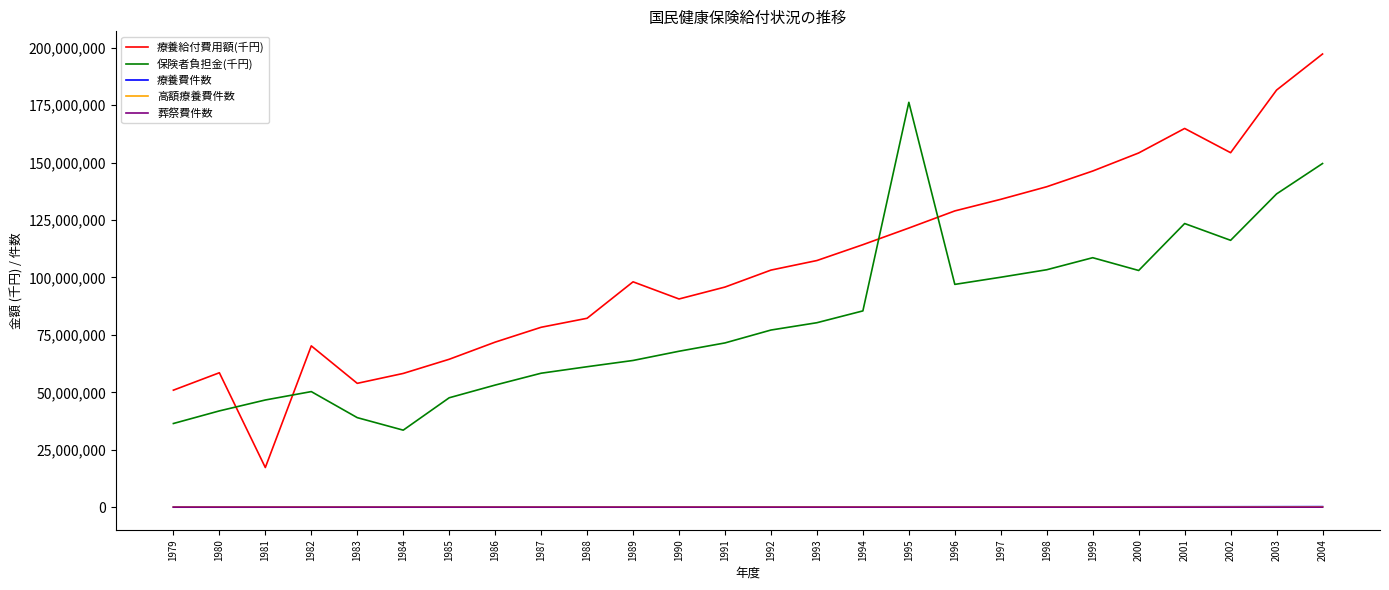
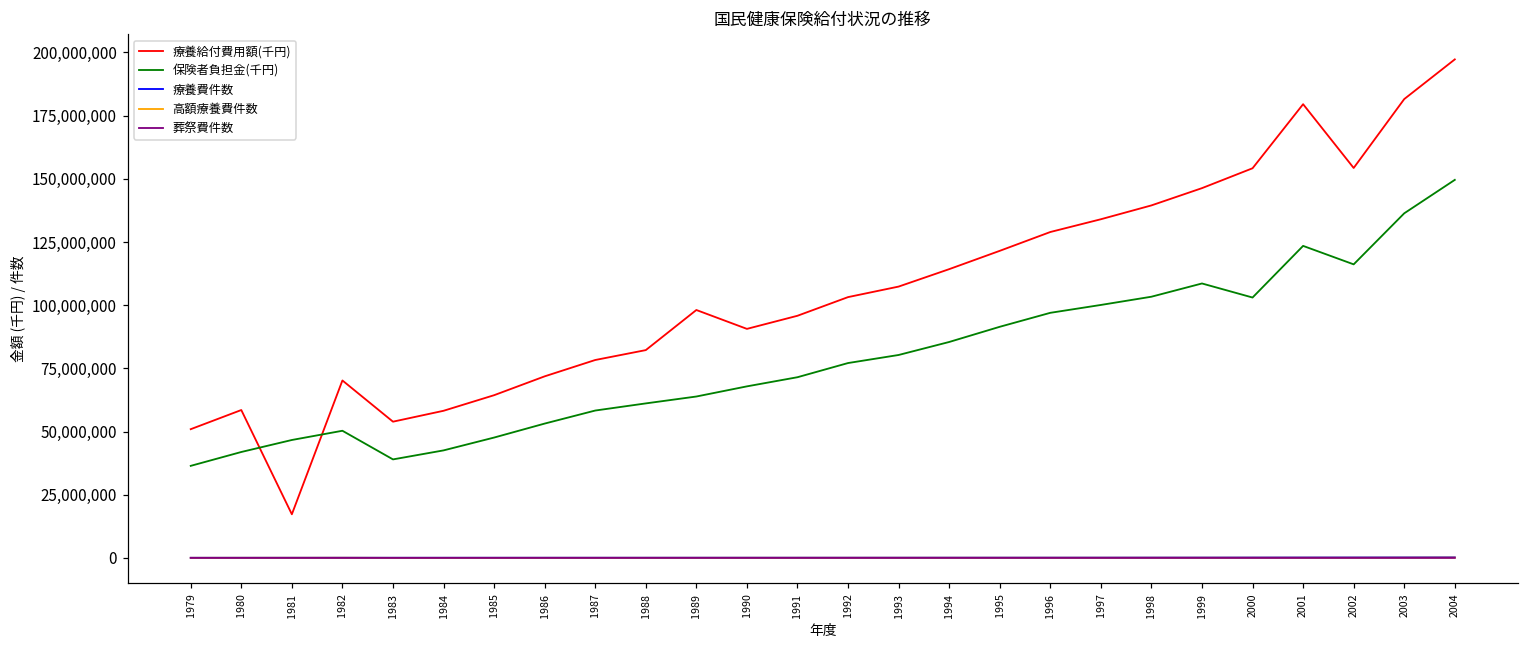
保険者負担金(千円), 1984: 34,000,000 -> 43,000,000
保険者負担金(千円), 1995: 176,000,000 -> 91,000,000
療養給付費用額(千円), 2001: 165,000,000 -> 180,000,000
